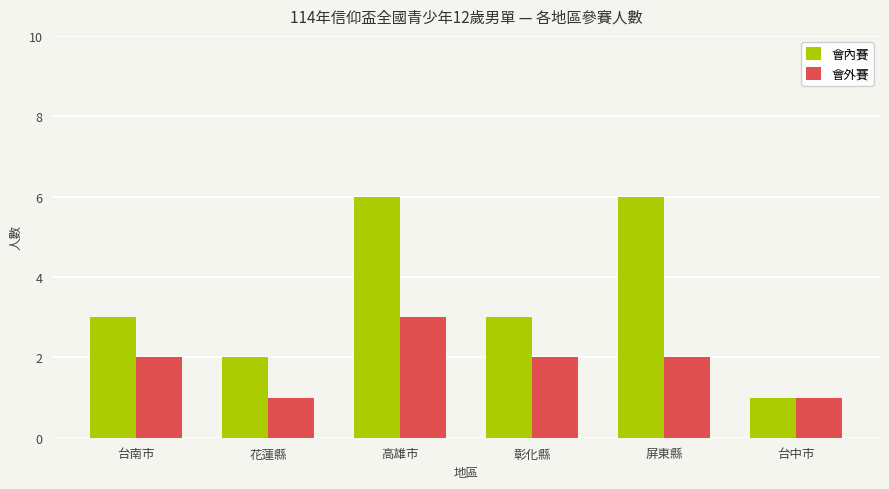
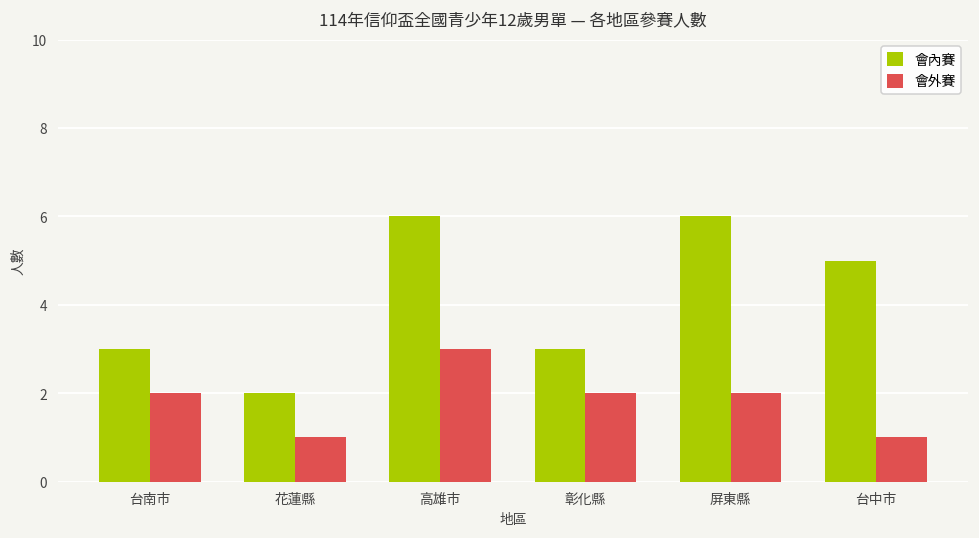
會內賽, 台中市: 1 -> 5
